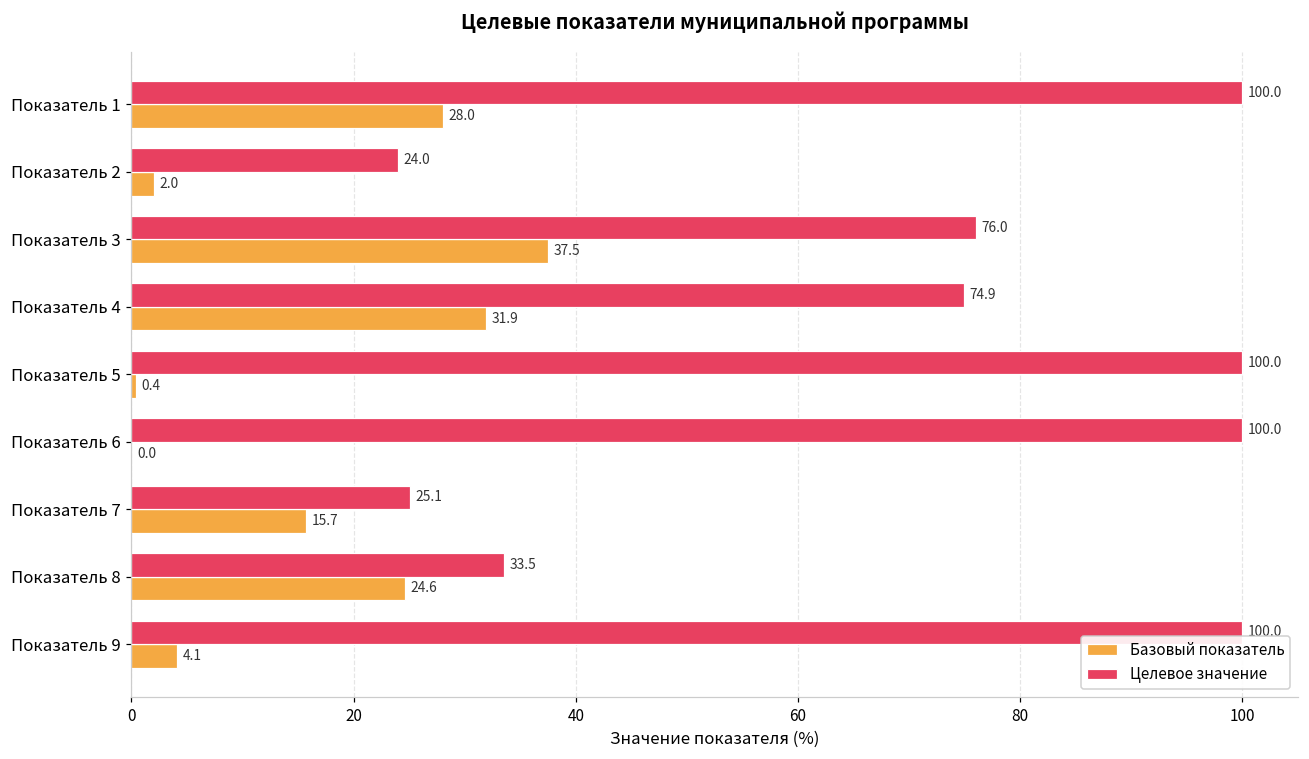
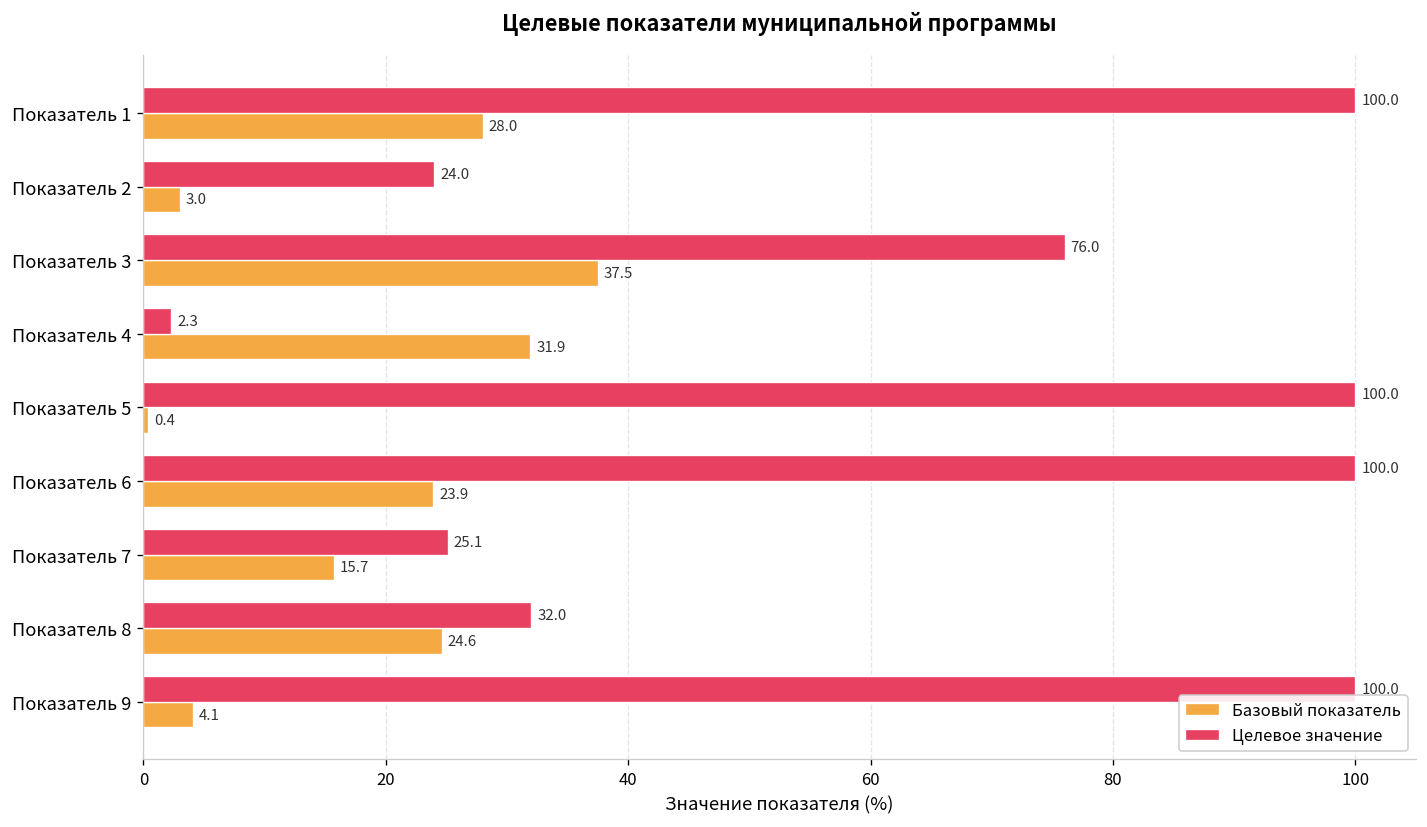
Базовый показатель, Показатель 2: 2.0 -> 3.0
Целевое значение, Показатель 4: 74.9 -> 2.3
Базовый показатель, Показатель 6: 0.0 -> 23.9
Целевое значение, Показатель 8: 33.5 -> 32.0
